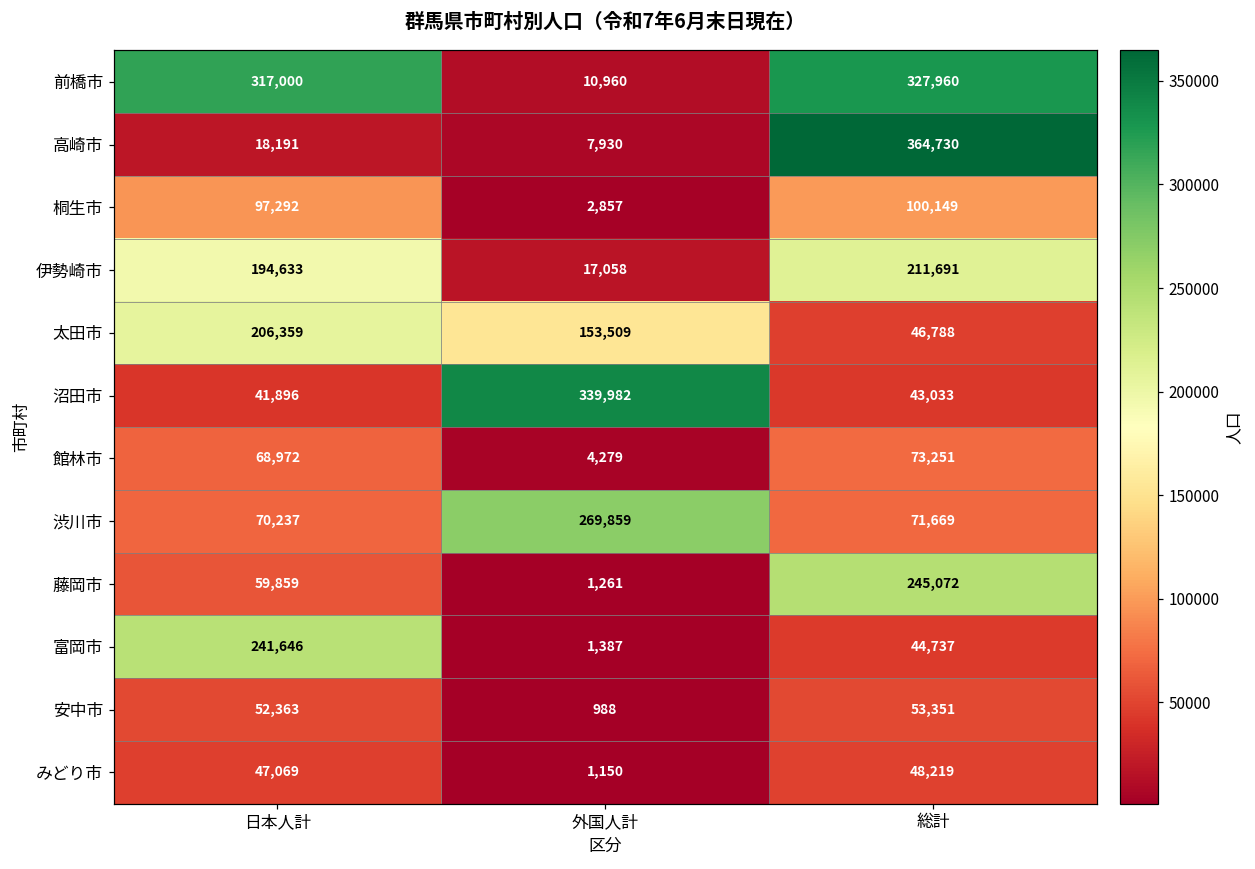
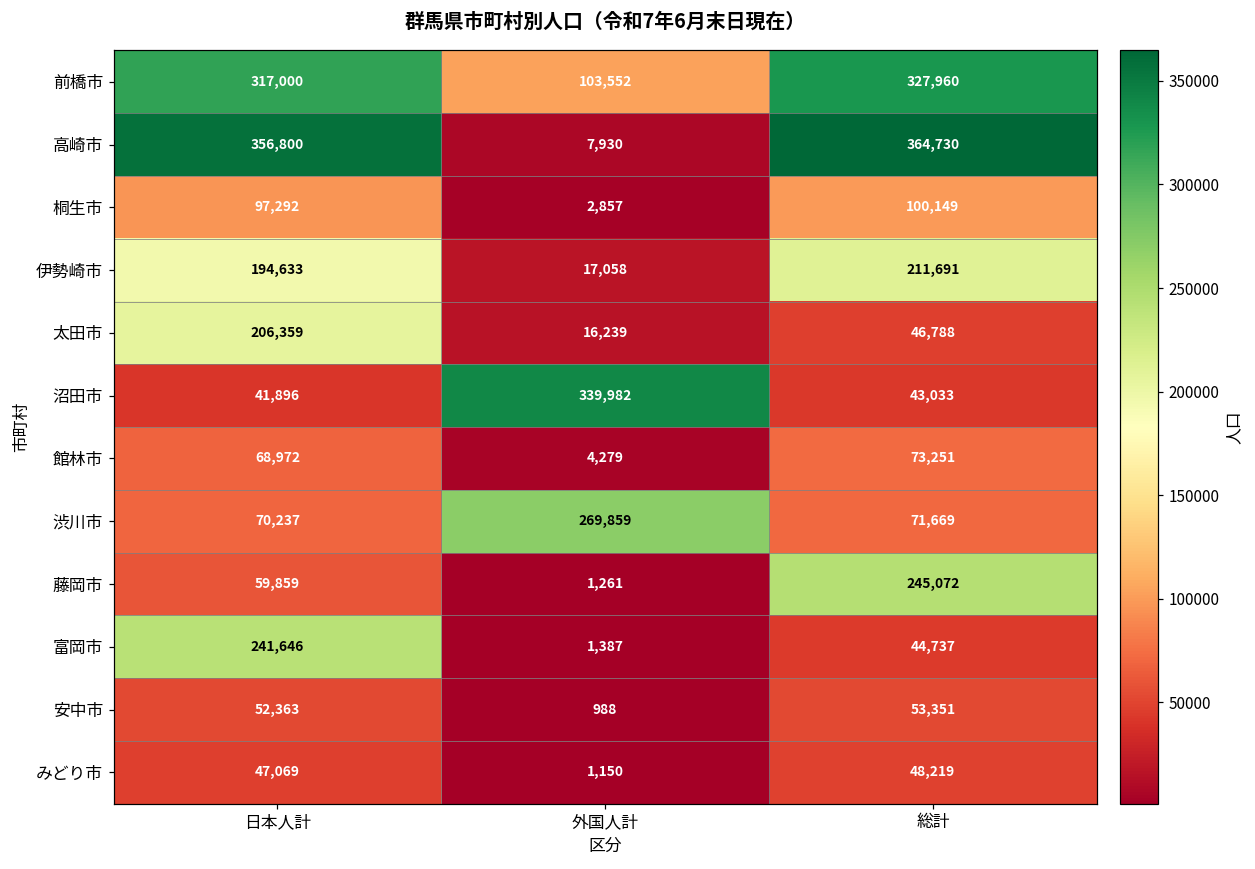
前橋市, 外国人計: 10,960 -> 103,552
高崎市, 日本人計: 18,191 -> 356,800
太田市, 外国人計: 153,509 -> 16,239
